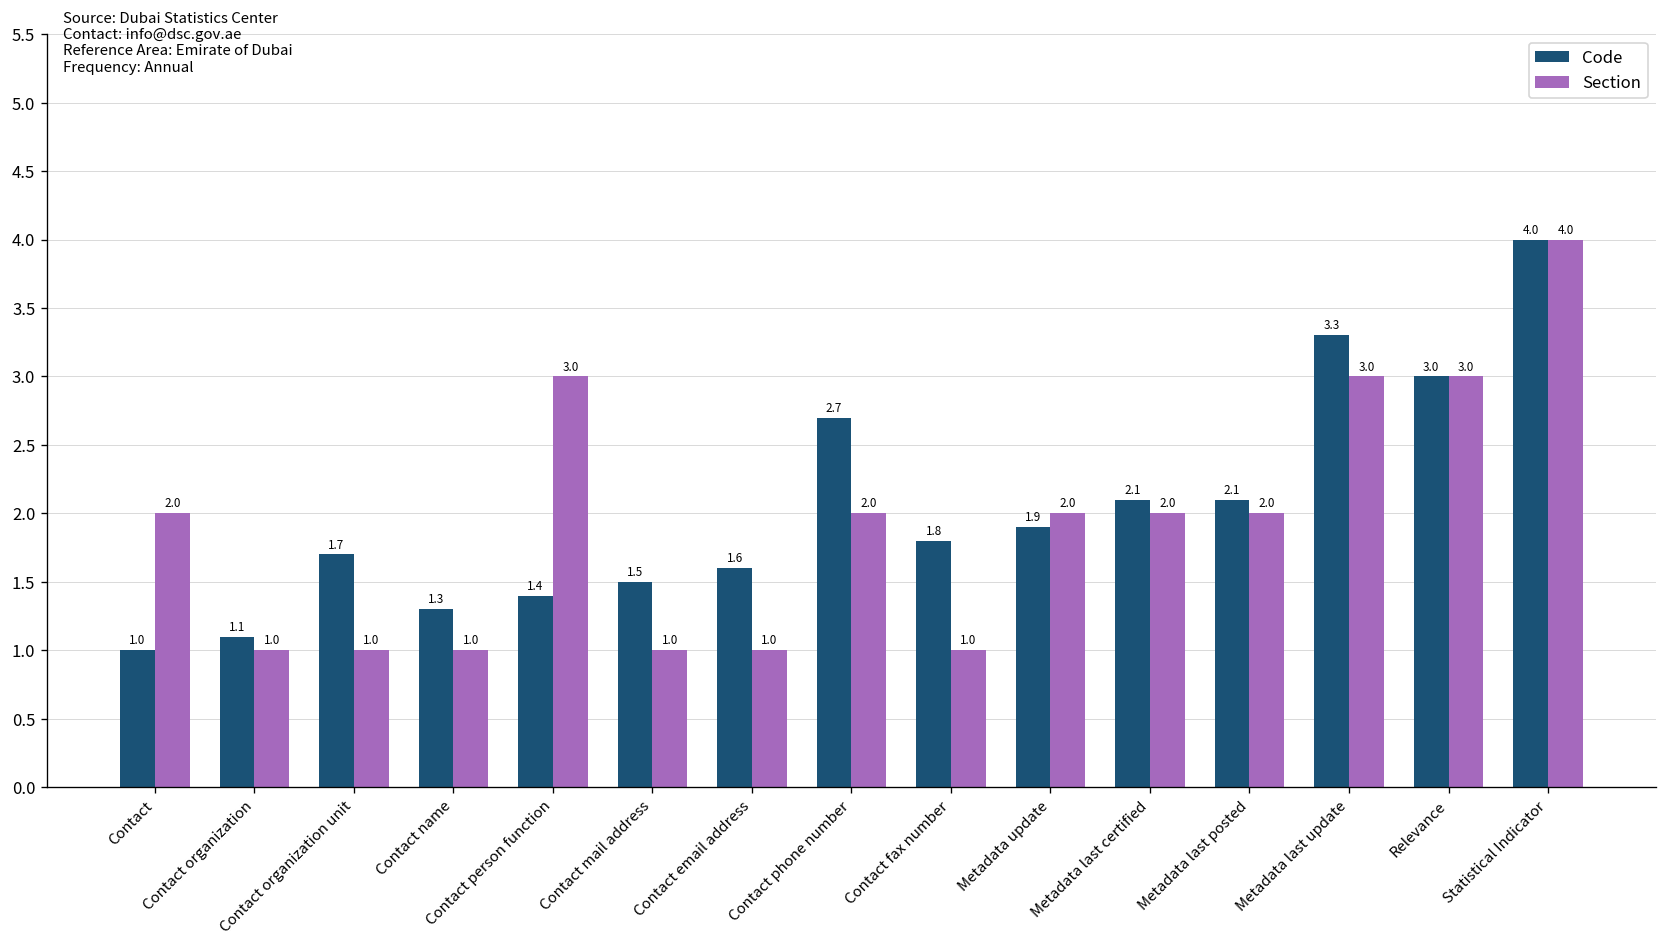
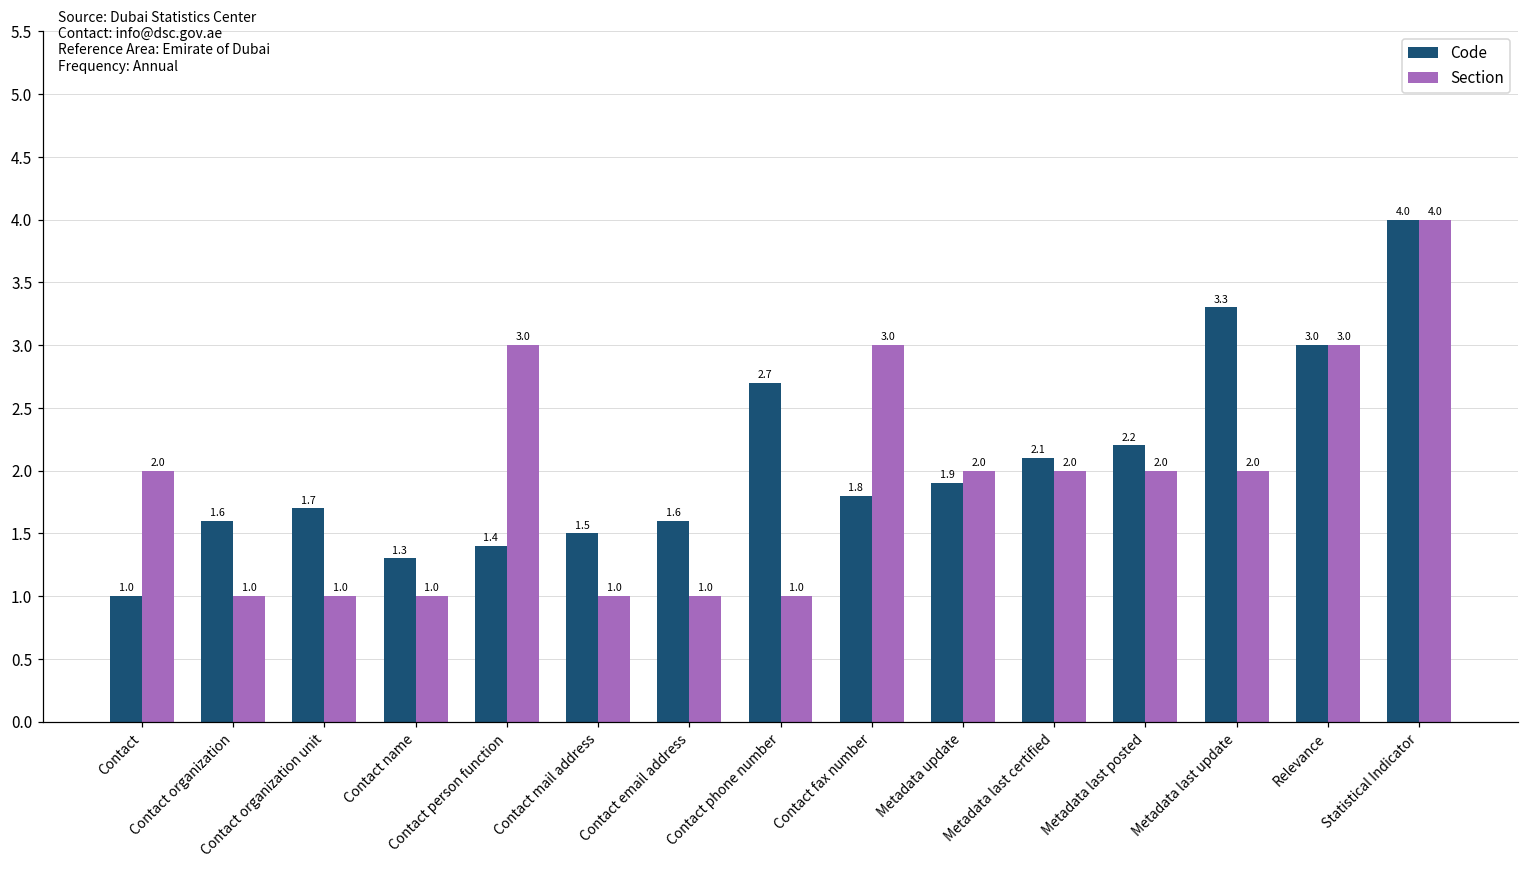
Code, Contact organization: 1.1 -> 1.6
Section, Contact phone number: 2.0 -> 1.0
Section, Contact fax number: 1.0 -> 3.0
Code, Metadata last posted: 2.1 -> 2.2
Section, Metadata last update: 3.0 -> 2.0
